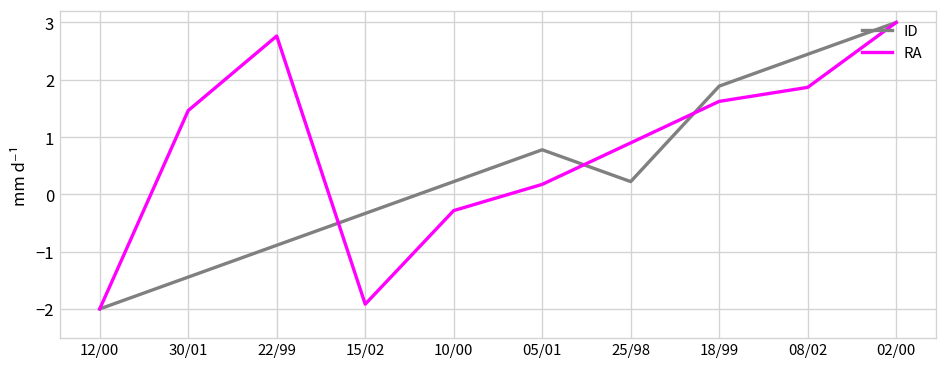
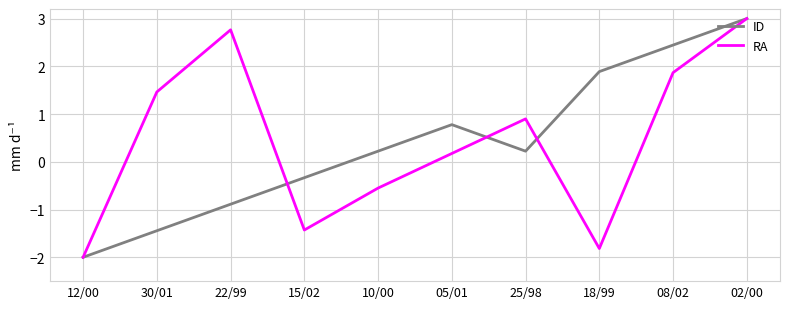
RA, 15/02: -1.9 -> -1.4
RA, 10/00: -0.3 -> -0.6
RA, 18/99: 1.6 -> -1.8
